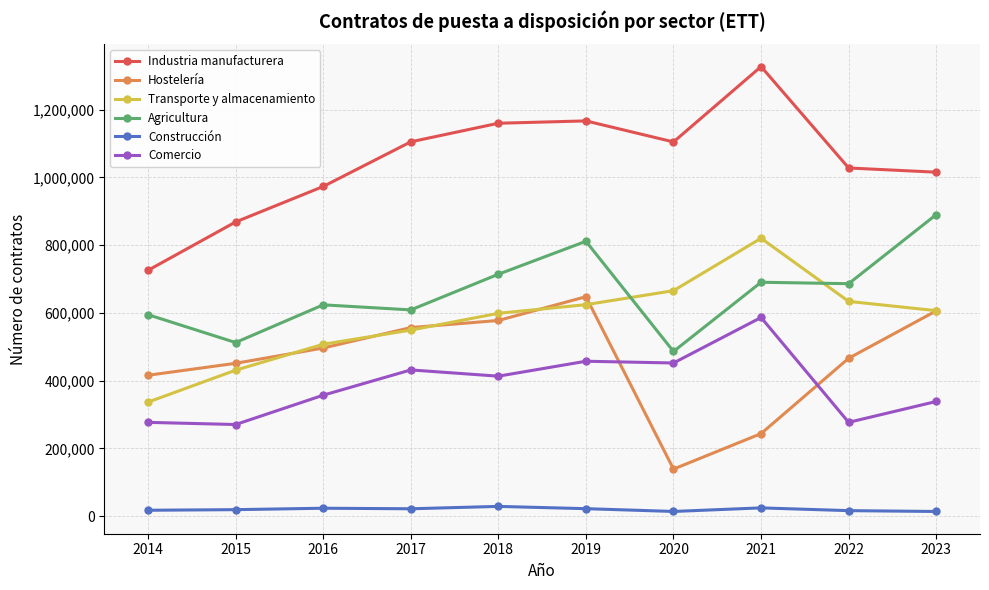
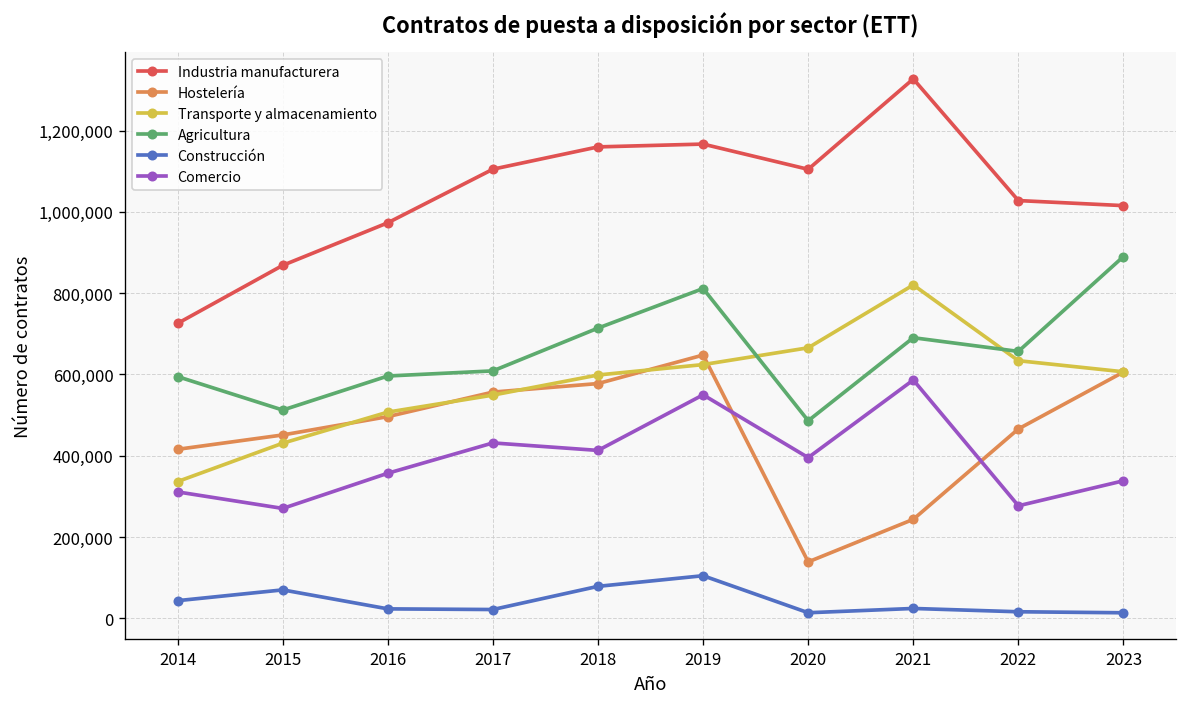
Construcción, 2014: 20,000 -> 40,000
Comercio, 2014: 280,000 -> 310,000
Construcción, 2015: 20,000 -> 70,000
Agricultura, 2016: 620,000 -> 600,000
Construcción, 2018: 30,000 -> 80,000
Construcción, 2019: 20,000 -> 100,000
Comercio, 2019: 460,000 -> 550,000
Comercio, 2020: 450,000 -> 400,000
Agricultura, 2022: 690,000 -> 660,000
